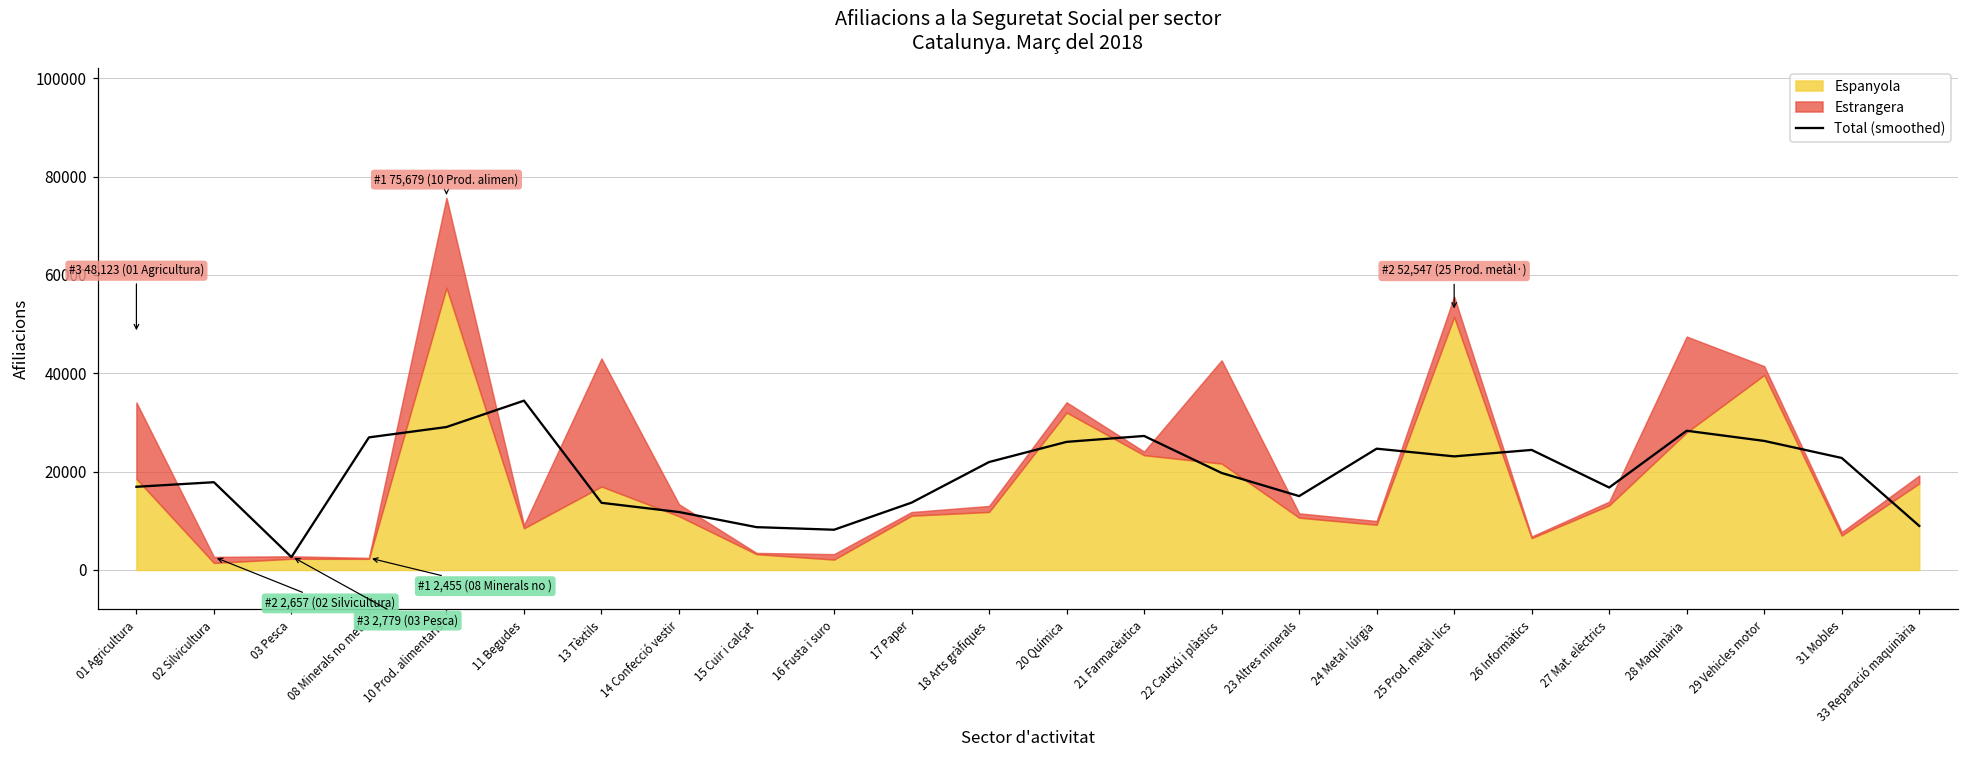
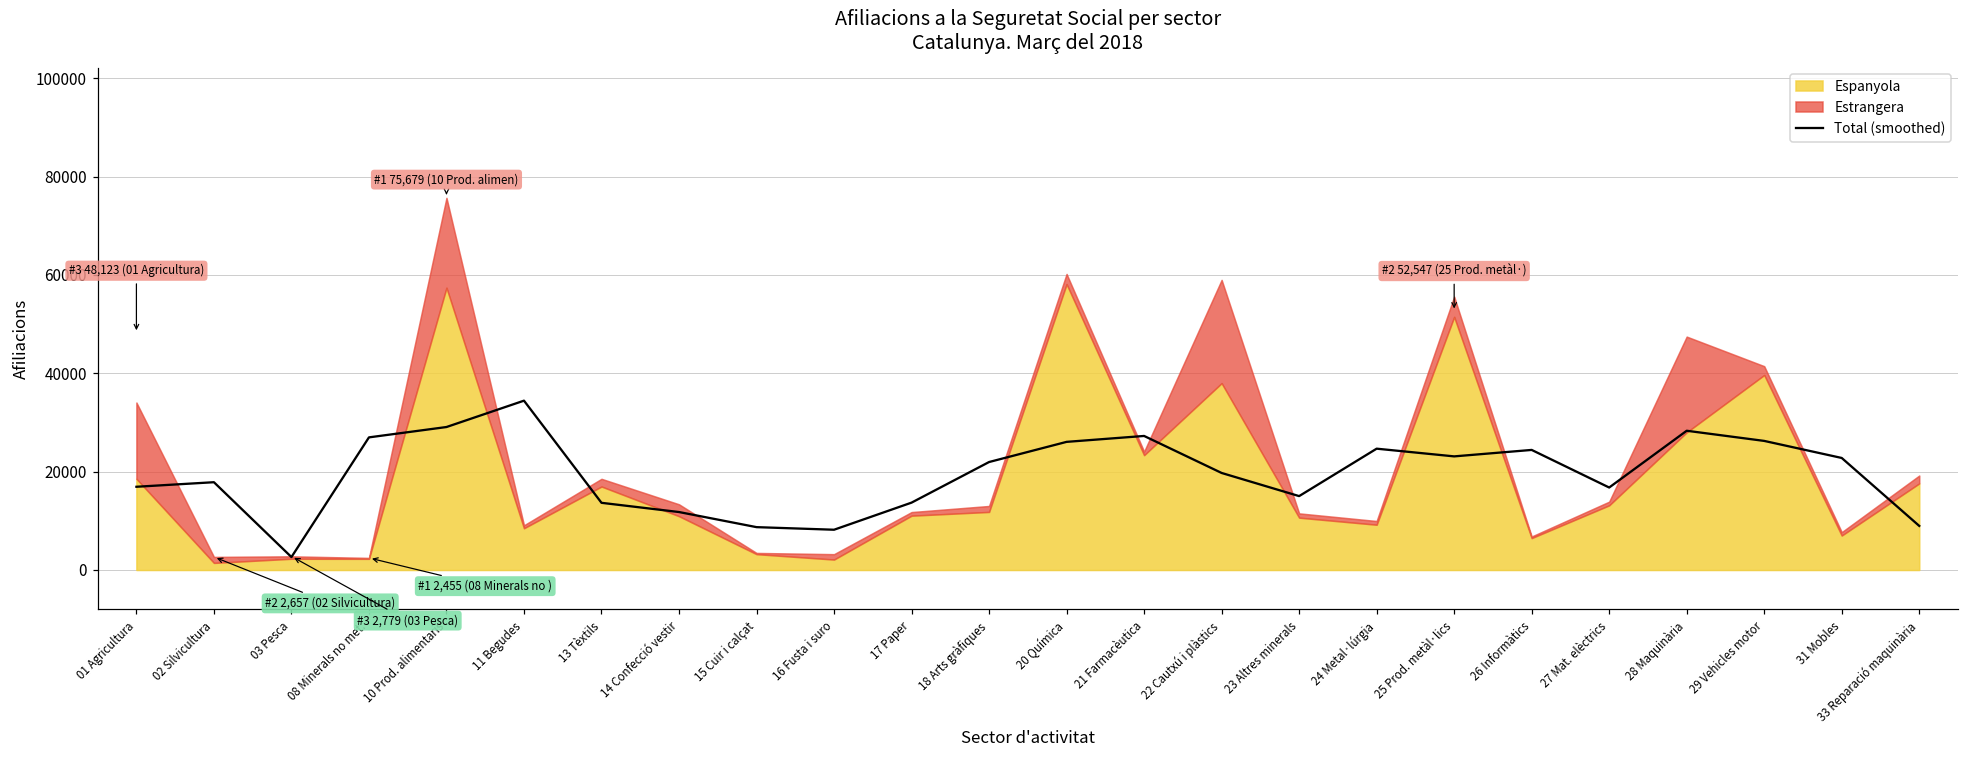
Estrangera, 13 Tèxtils: 26000 -> 2000
Espanyola, 20 Química: 32000 -> 58000
Espanyola, 22 Cautxú i plàstics: 22000 -> 38000
